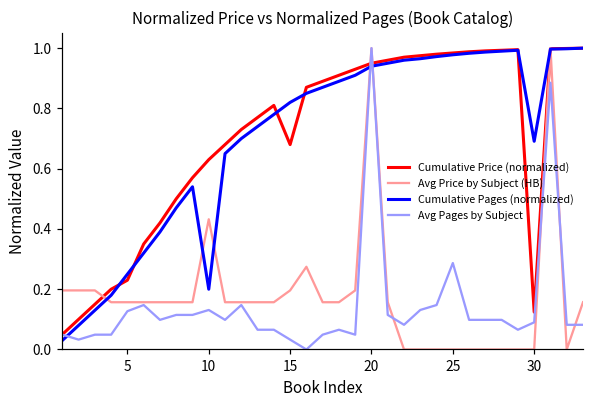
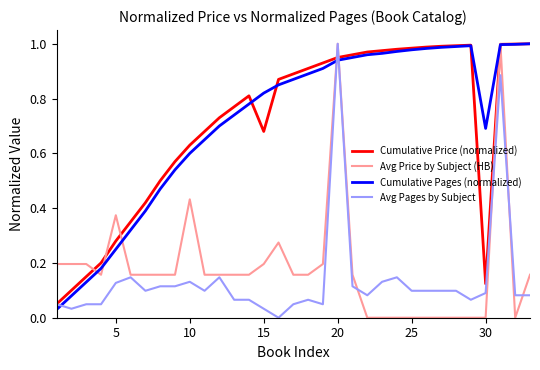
Cumulative Price (normalized), 5: 0.23 -> 0.28
Avg Price by Subject (HB), 5: 0.16 -> 0.37
Cumulative Pages (normalized), 10: 0.2 -> 0.6
Avg Pages by Subject, 25: 0.29 -> 0.10
